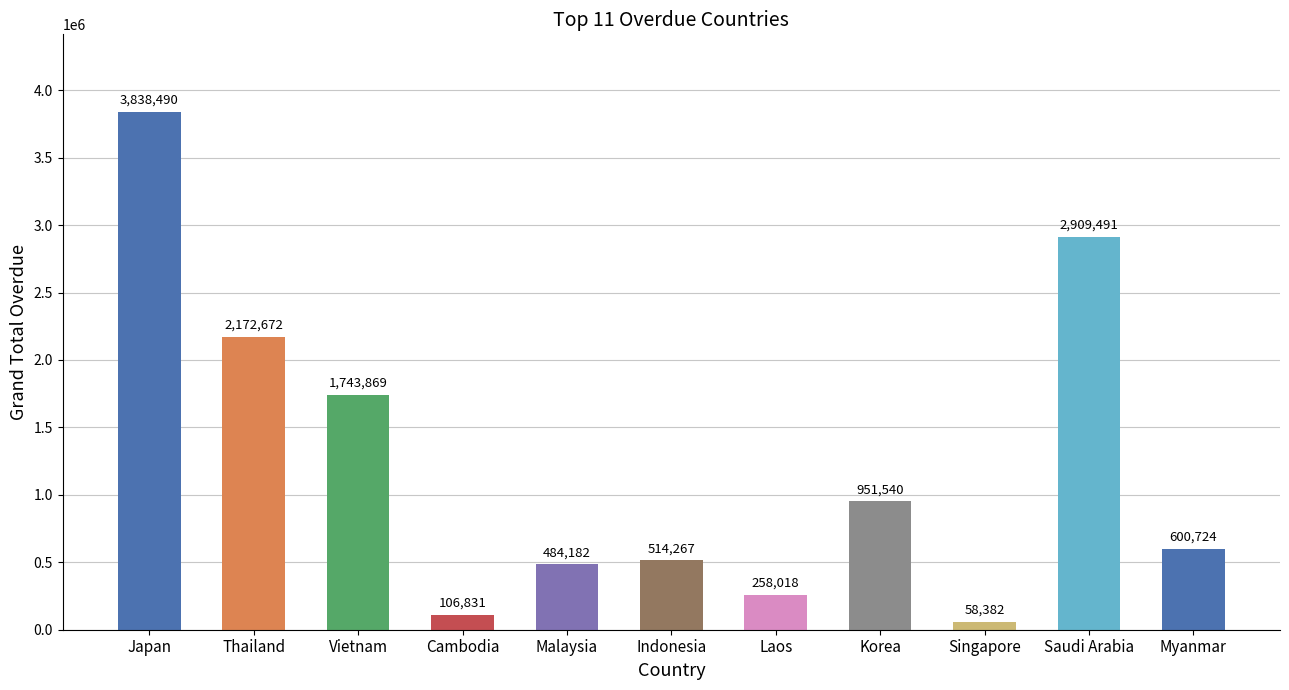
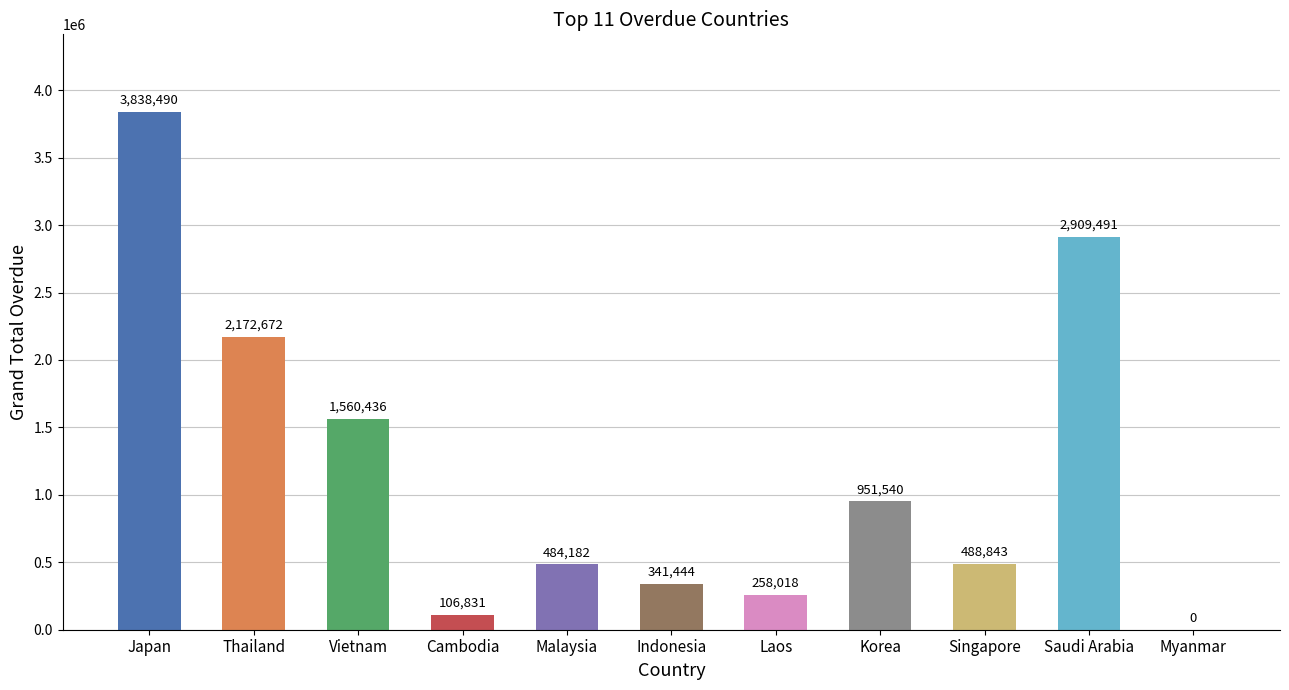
Vietnam: 1,743,869 -> 1,560,436
Indonesia: 514,267 -> 341,444
Singapore: 58,382 -> 488,843
Myanmar: 600,724 -> 0
